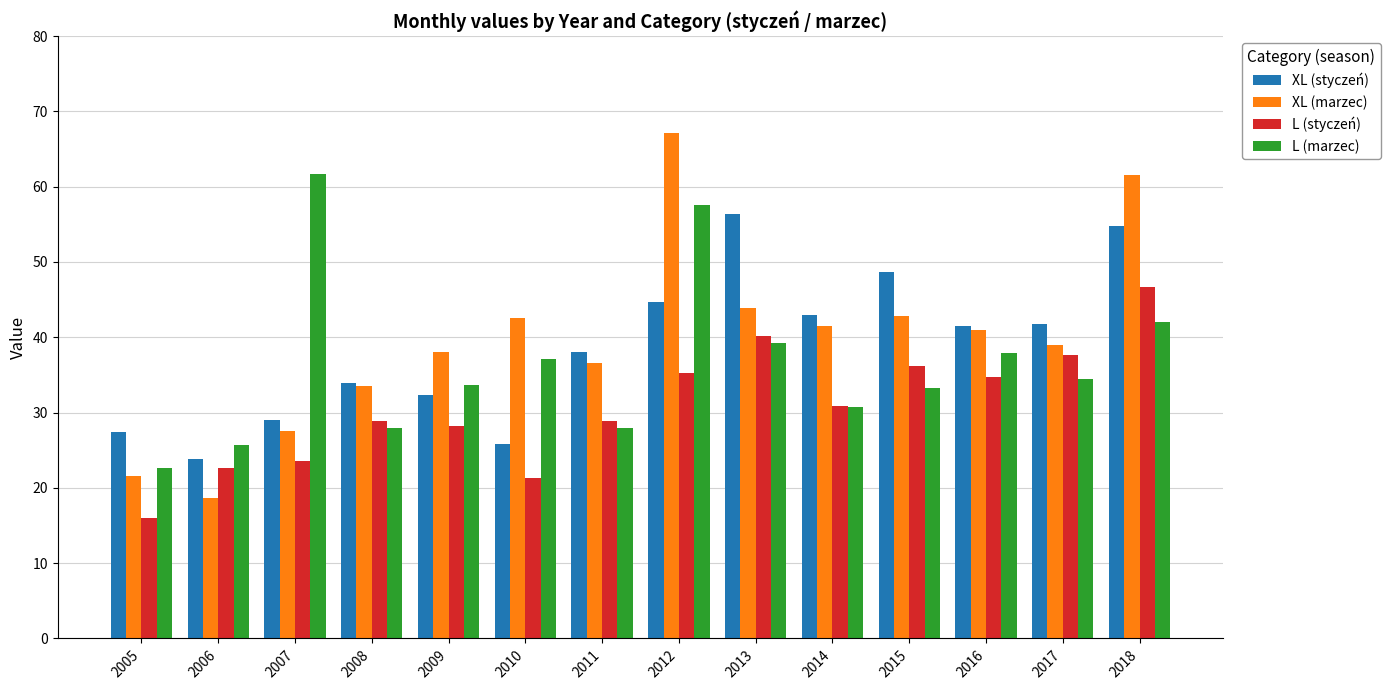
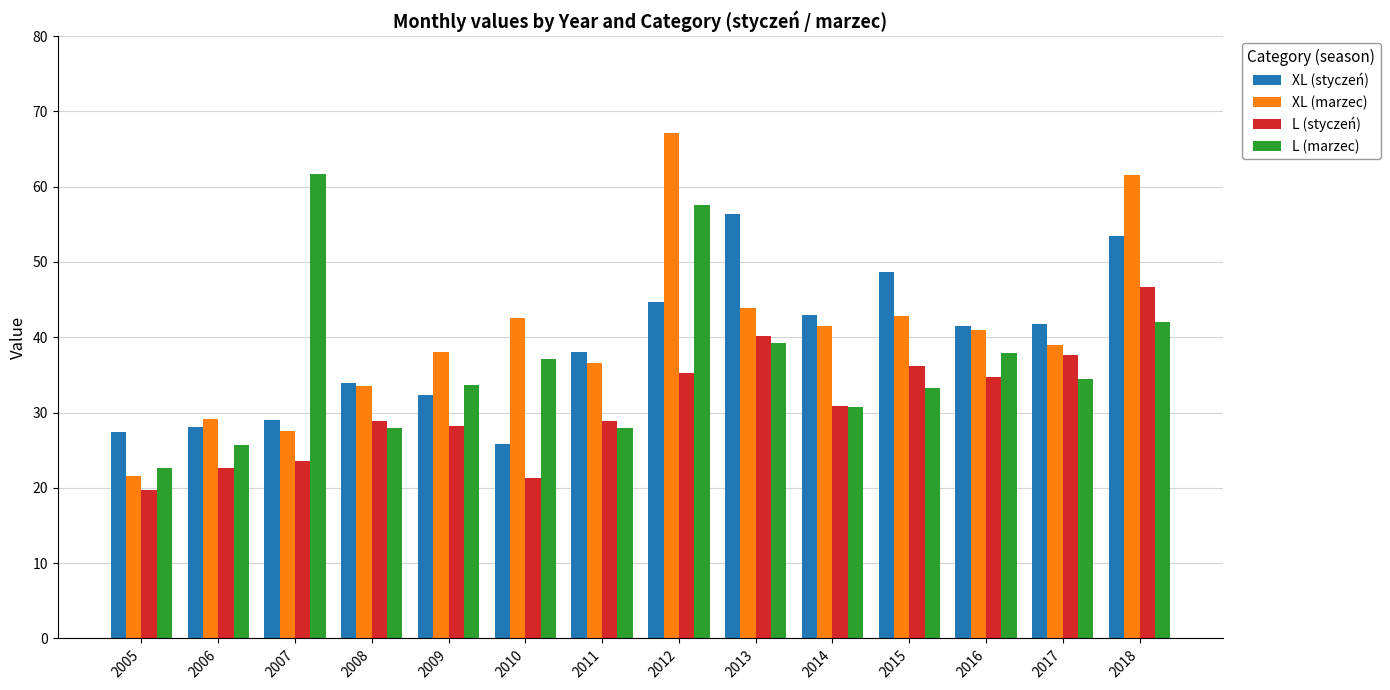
L (styczeń), 2005: 16 -> 20
XL (styczeń), 2006: 24 -> 28
XL (marzec), 2006: 19 -> 29
XL (styczeń), 2018: 55 -> 53
